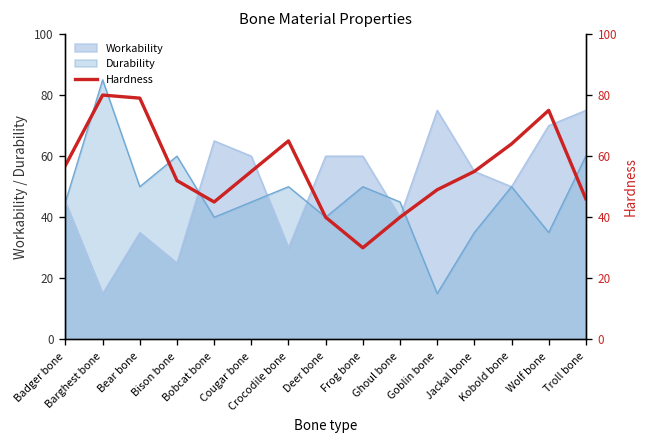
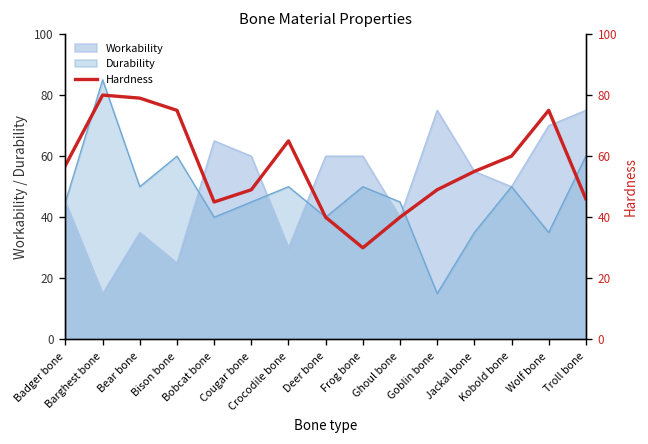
Hardness, Bison bone: 52 -> 75
Hardness, Cougar bone: 55 -> 49
Hardness, Kobold bone: 64 -> 60
